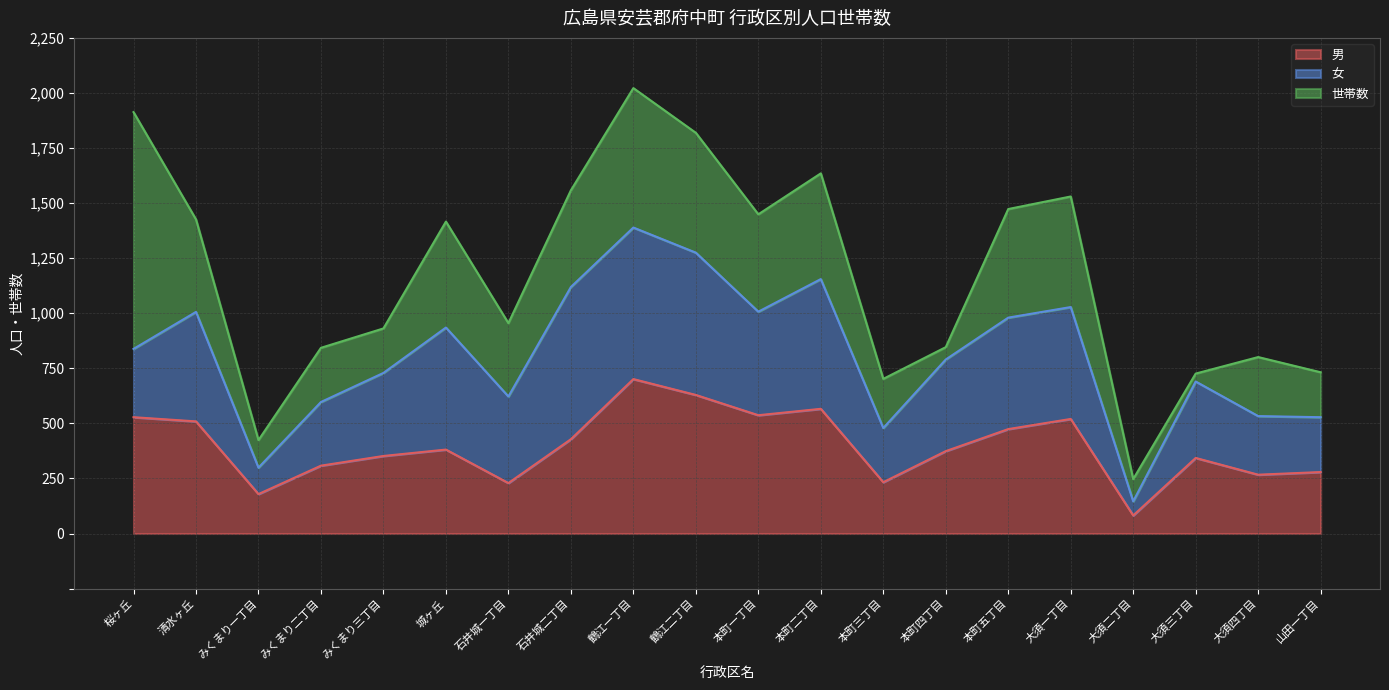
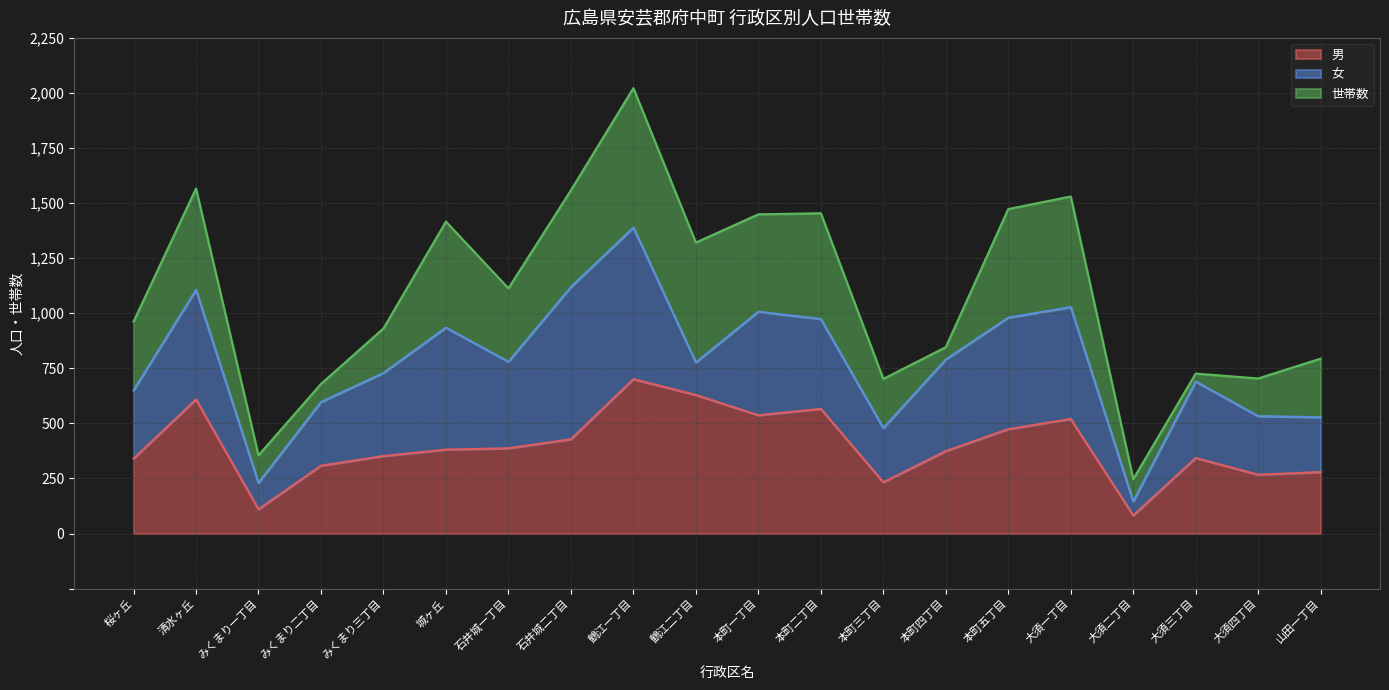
男, 桜ヶ丘: 530 -> 340
世帯数, 桜ヶ丘: 1,080 -> 310
男, 清水ヶ丘: 510 -> 610
世帯数, 清水ヶ丘: 420 -> 460
男, みくまり一丁目: 180 -> 110
世帯数, みくまり二丁目: 250 -> 80
男, 石井城一丁目: 230 -> 390
女, 鶴江二丁目: 650 -> 150
女, 本町二丁目: 590 -> 410
世帯数, 大須四丁目: 270 -> 170
世帯数, 山田一丁目: 200 -> 270
